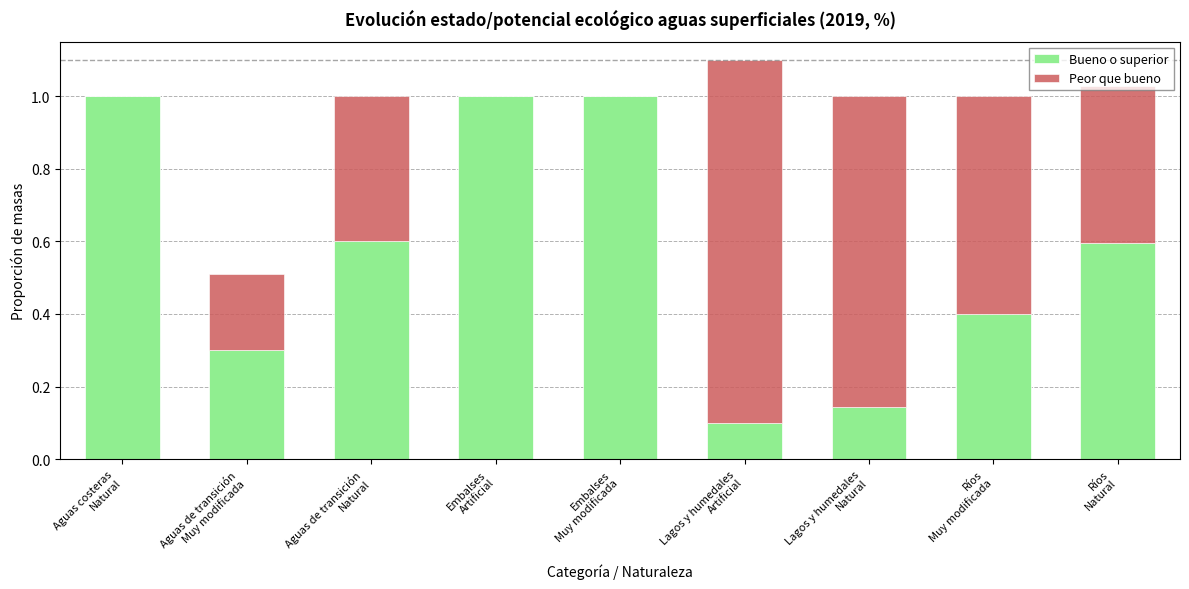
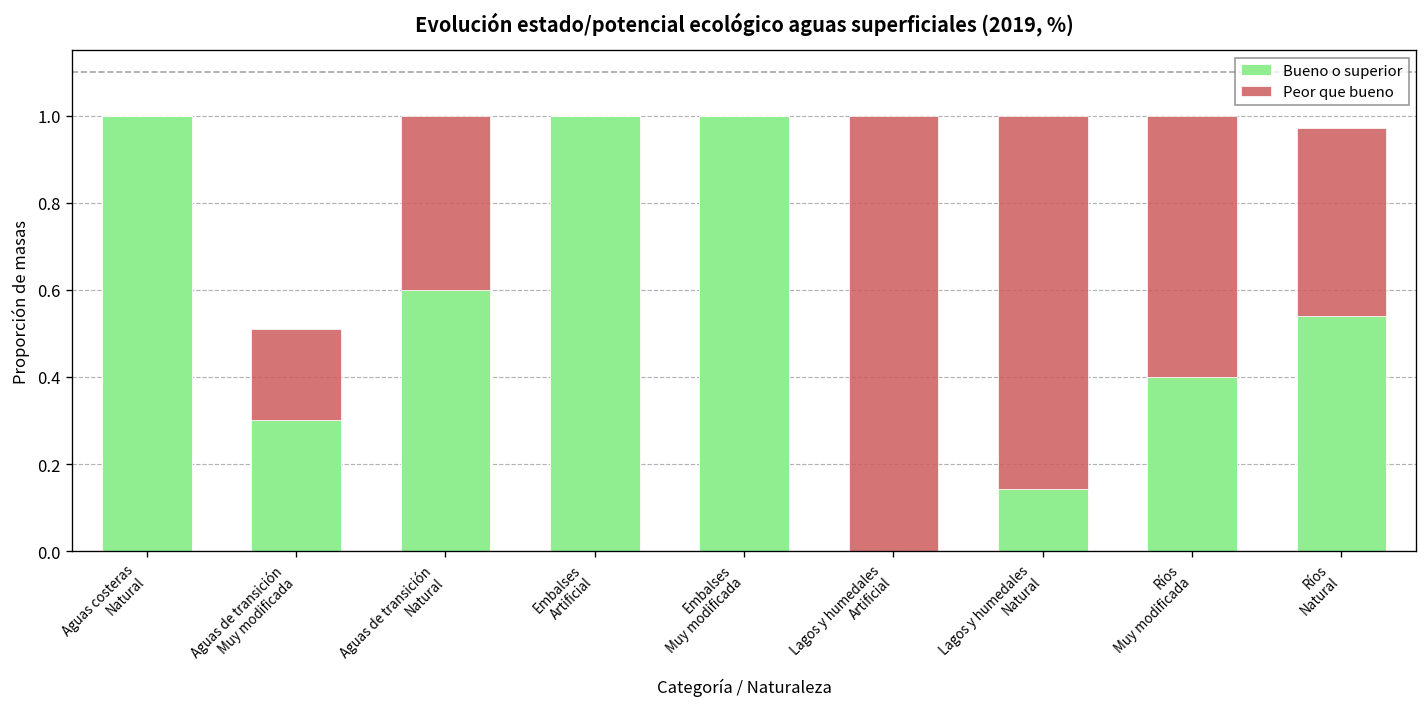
Bueno o superior, Lagos y humedales Artificial: 0.1 -> 0.0
Bueno o superior, Ríos Natural: 0.60 -> 0.54
